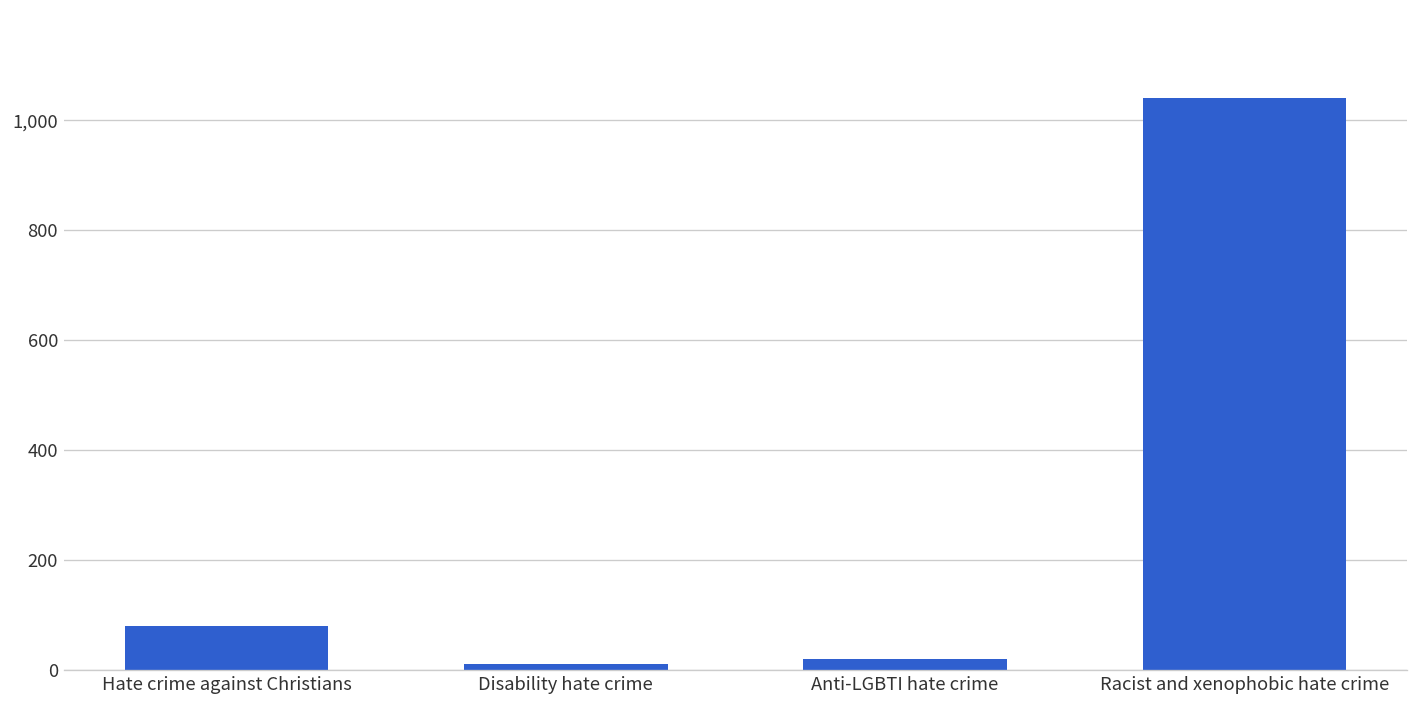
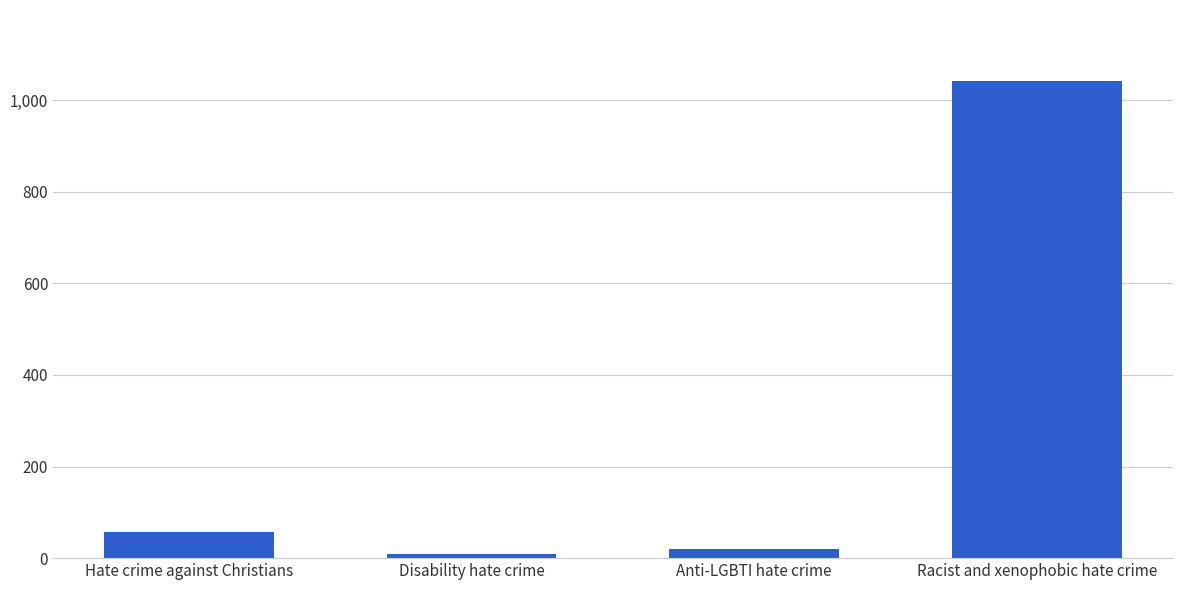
Hate crime against Christians: 80 -> 60
